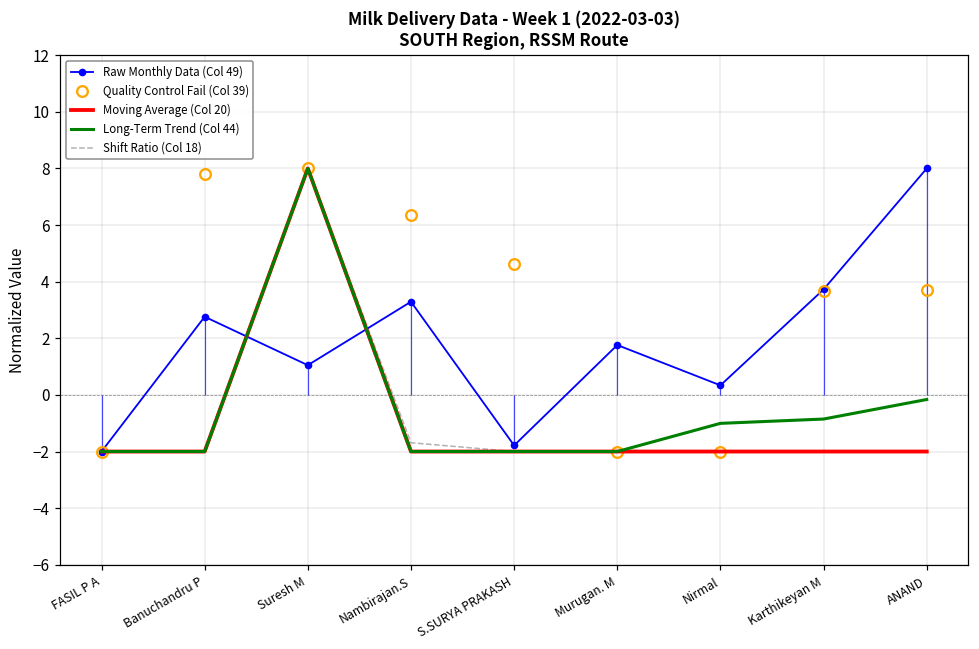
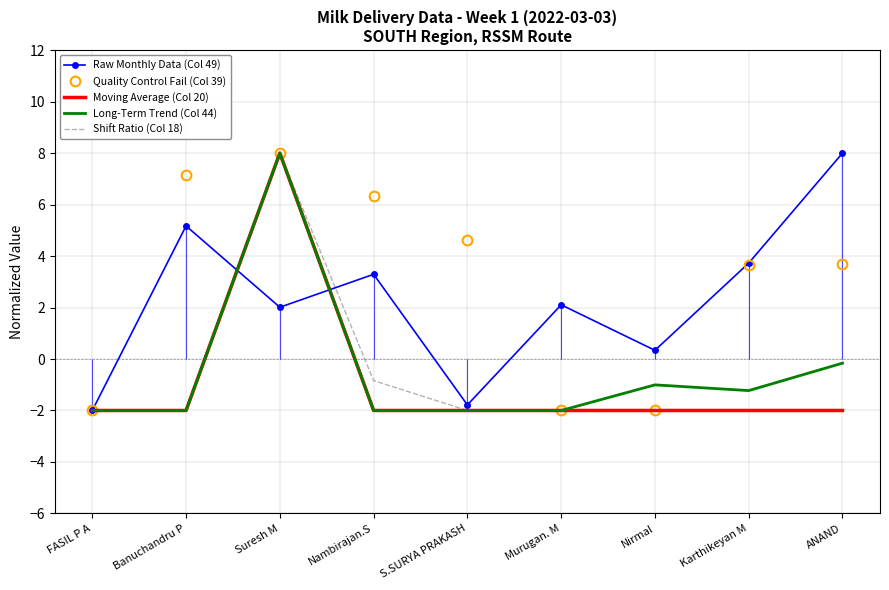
Raw Monthly Data (Col 49), Banuchandru P: 2.8 -> 5.2
Quality Control Fail (Col 39), Banuchandru P: 7.8 -> 7.1
Raw Monthly Data (Col 49), Suresh M: 1.0 -> 2.0
Shift Ratio (Col 18), Nambirajan.S: -1.7 -> -0.8
Raw Monthly Data (Col 49), Murugan. M: 1.8 -> 2.1
Long-Term Trend (Col 44), Karthikeyan M: -0.9 -> -1.2
